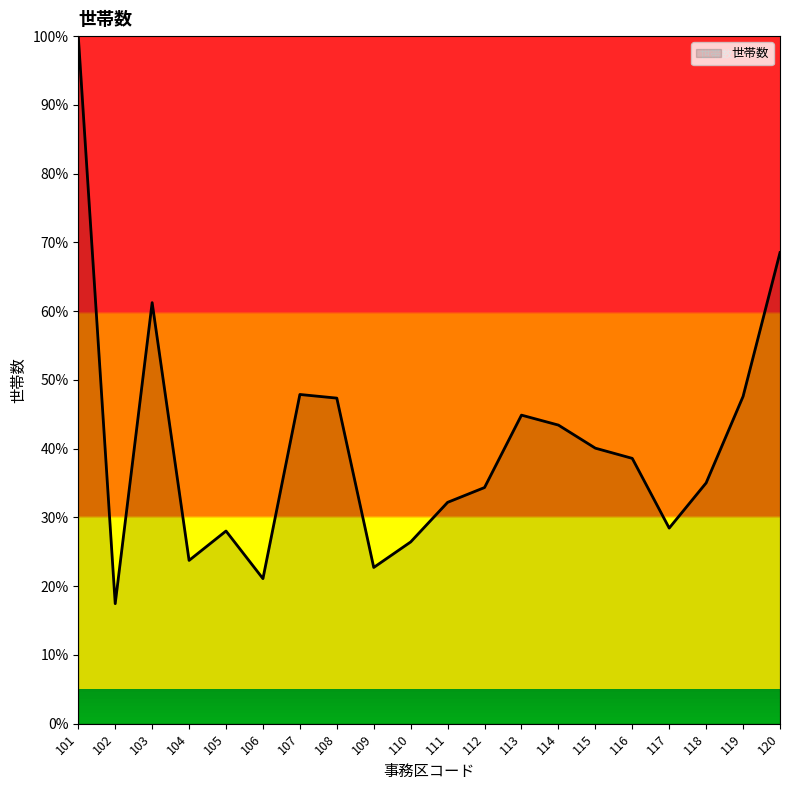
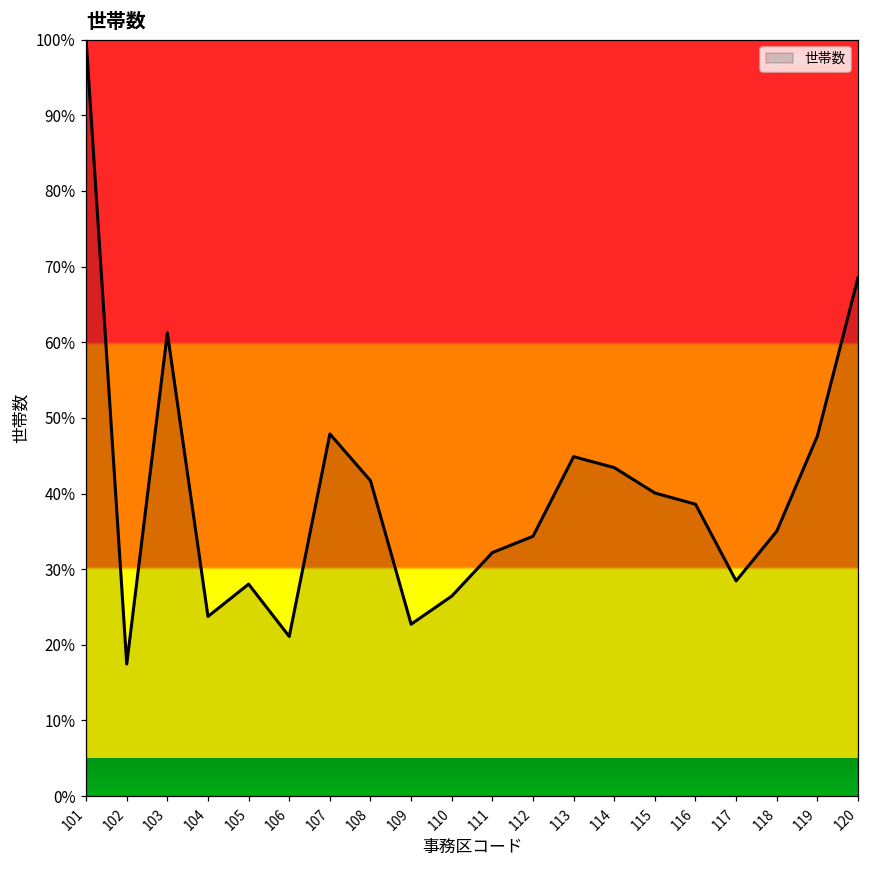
108: 47% -> 42%
